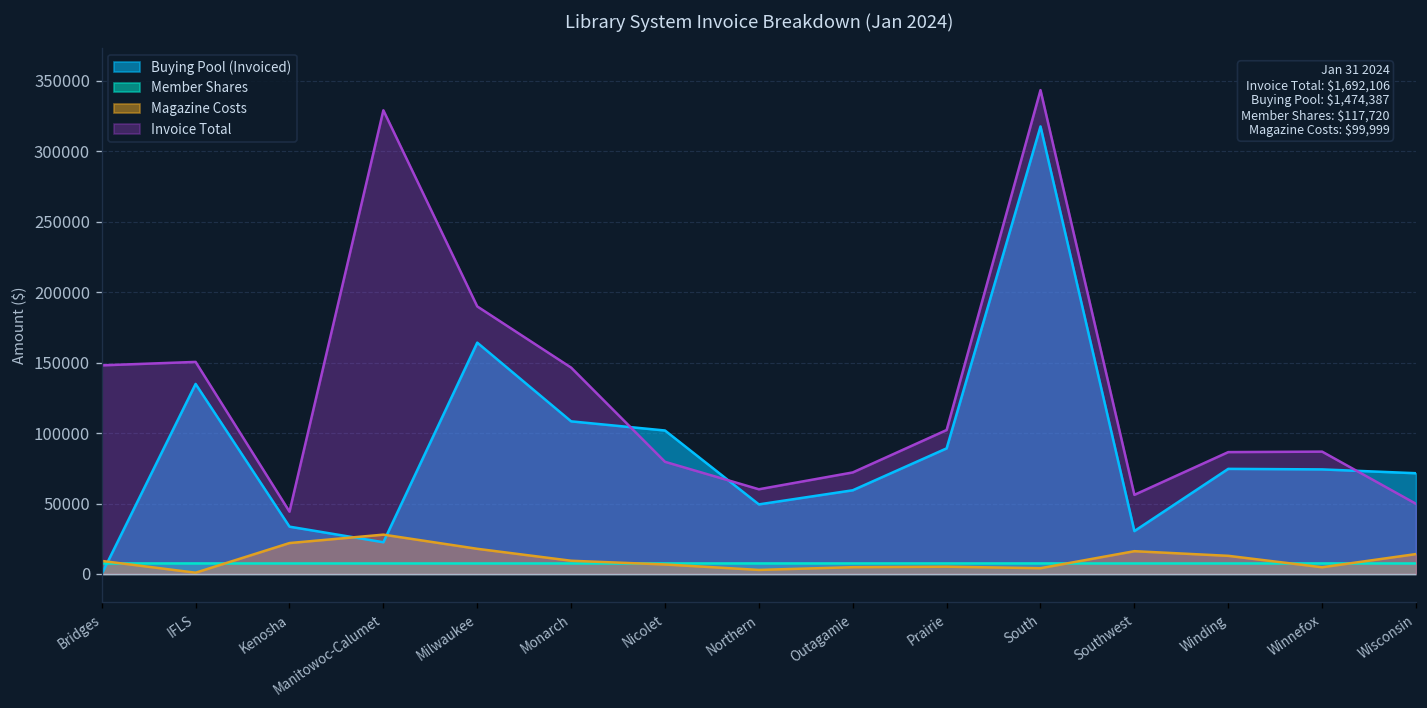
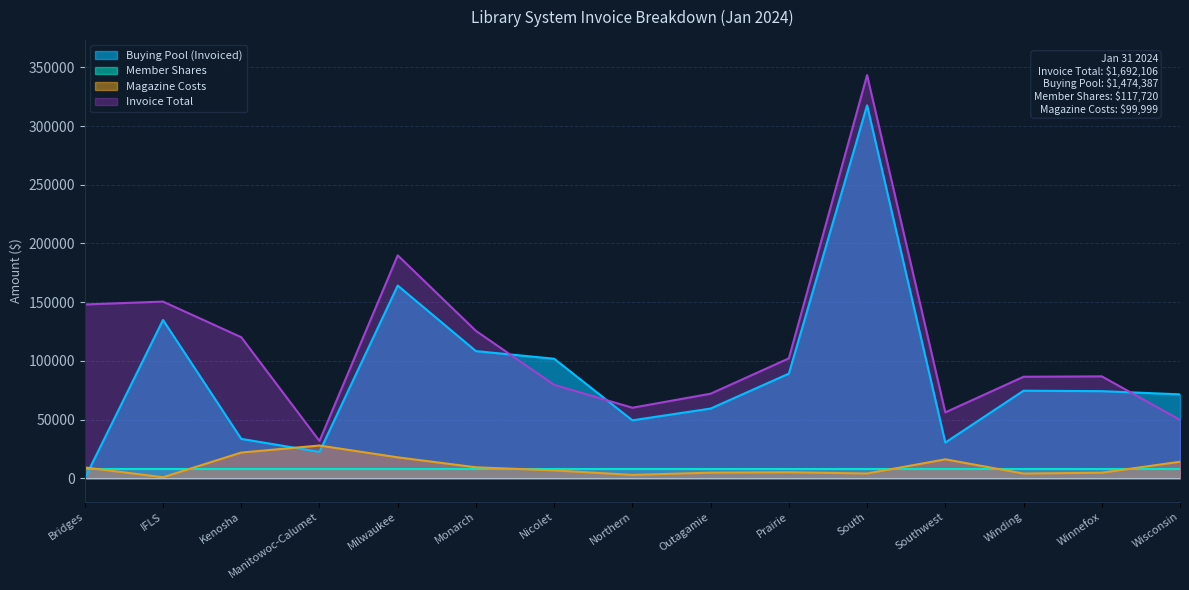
Invoice Total, Kenosha: 44000 -> 120000
Invoice Total, Manitowoc-Calumet: 329000 -> 32000
Invoice Total, Monarch: 146000 -> 126000
Magazine Costs, Winding: 13000 -> 4000
